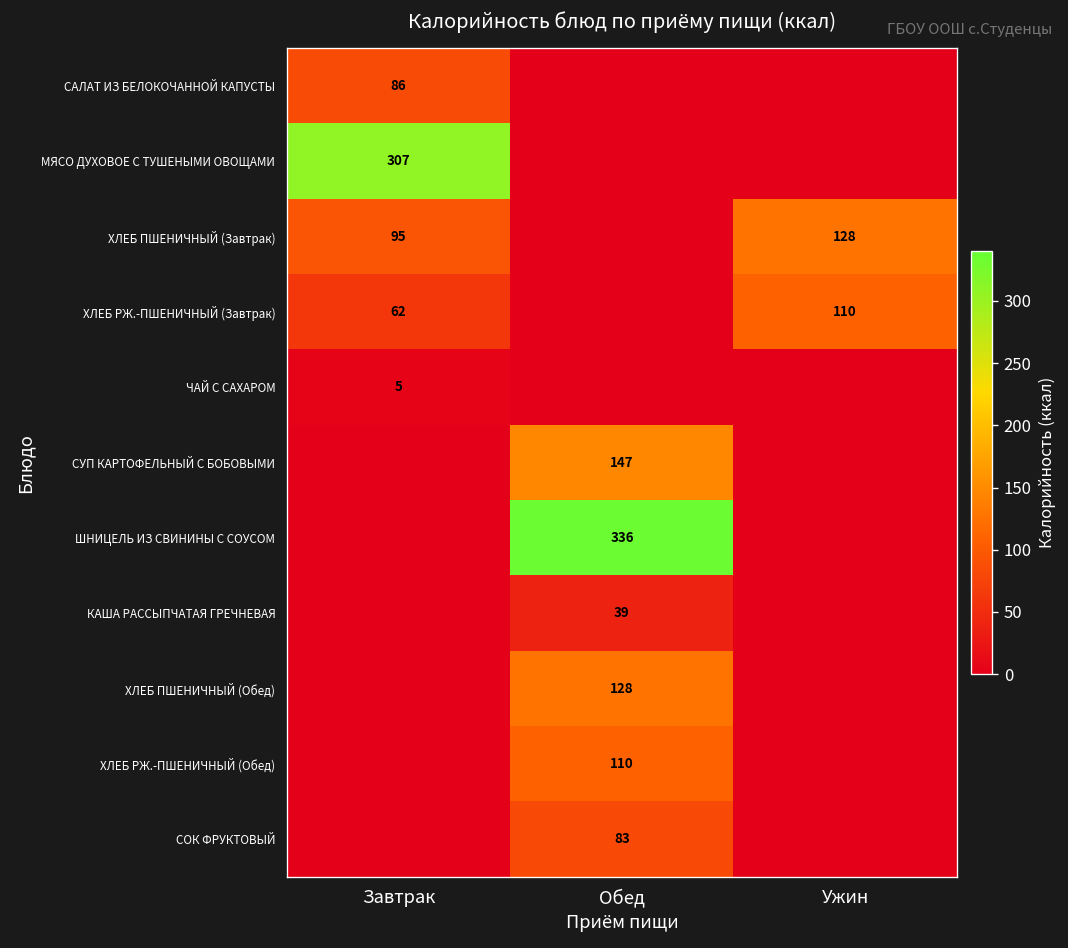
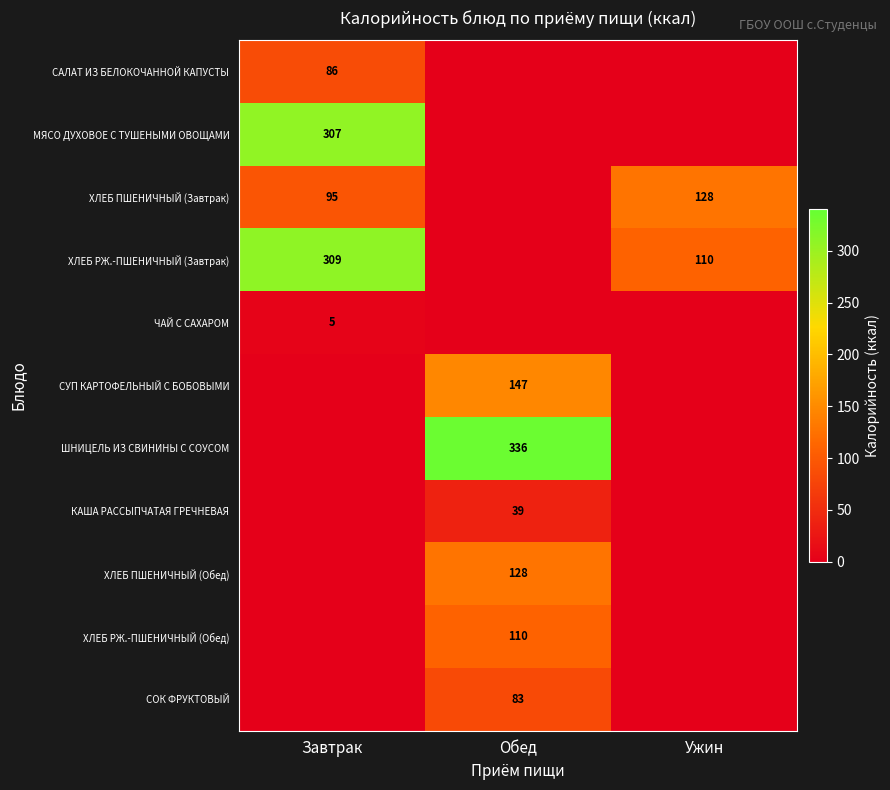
ХЛЕБ РЖ.-ПШЕНИЧНЫЙ (Завтрак), Завтрак: 62 -> 309
